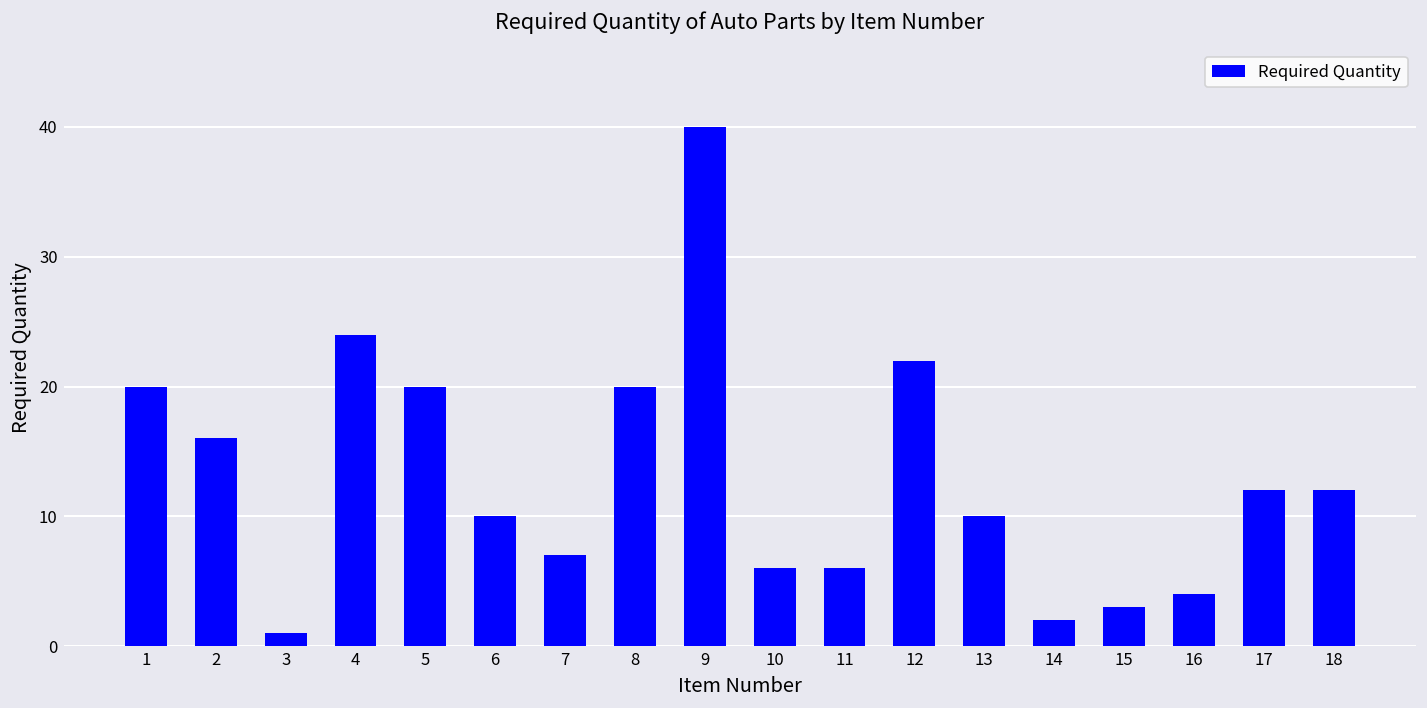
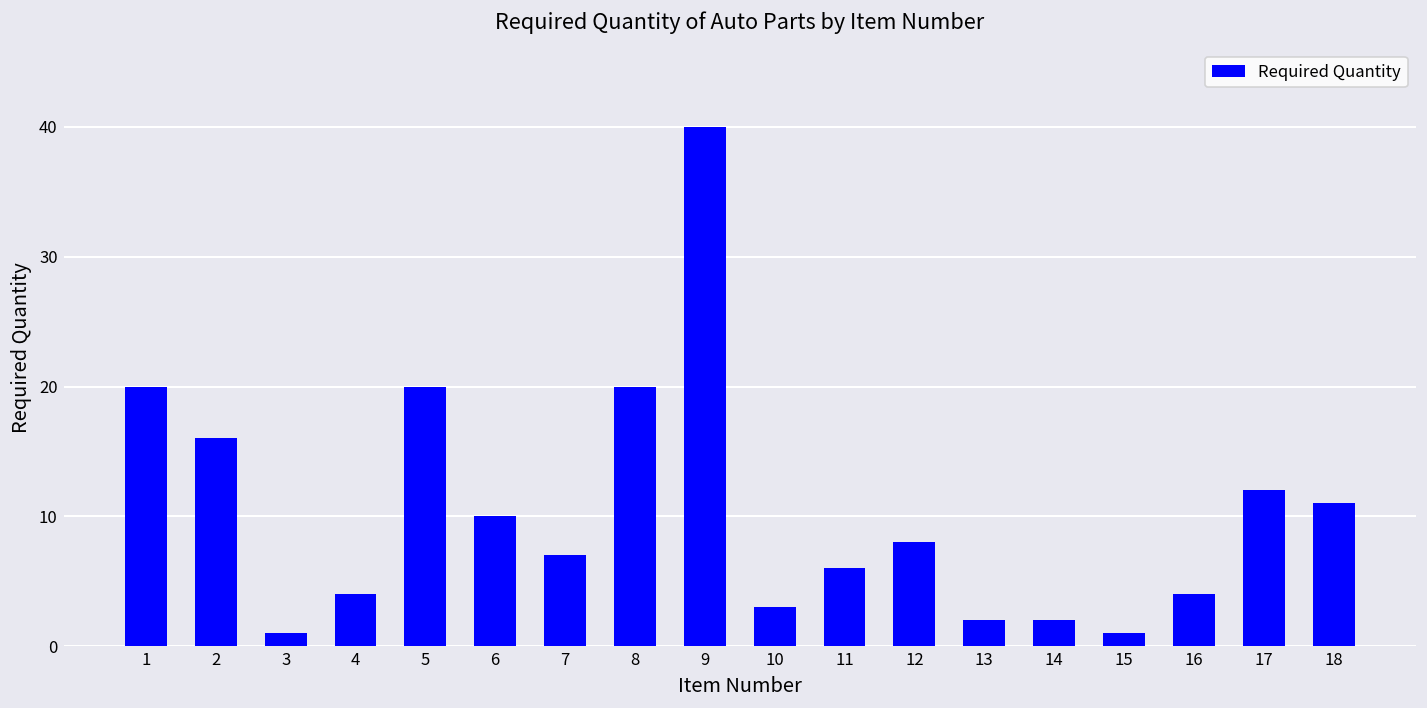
4: 24 -> 4
10: 6 -> 3
12: 22 -> 8
13: 10 -> 2
15: 3 -> 1
18: 12 -> 11
